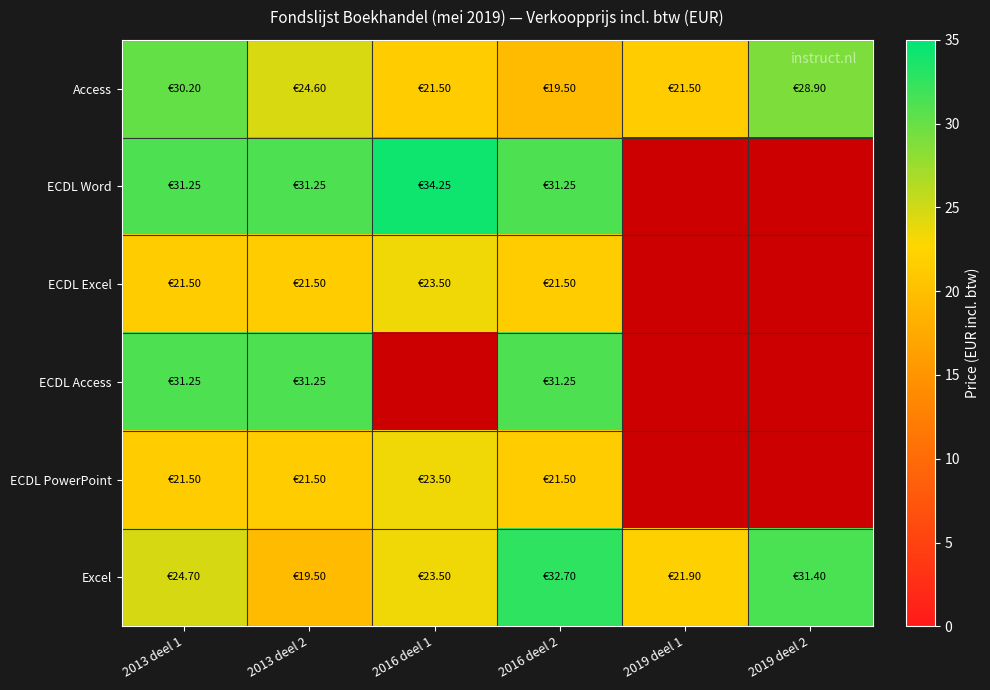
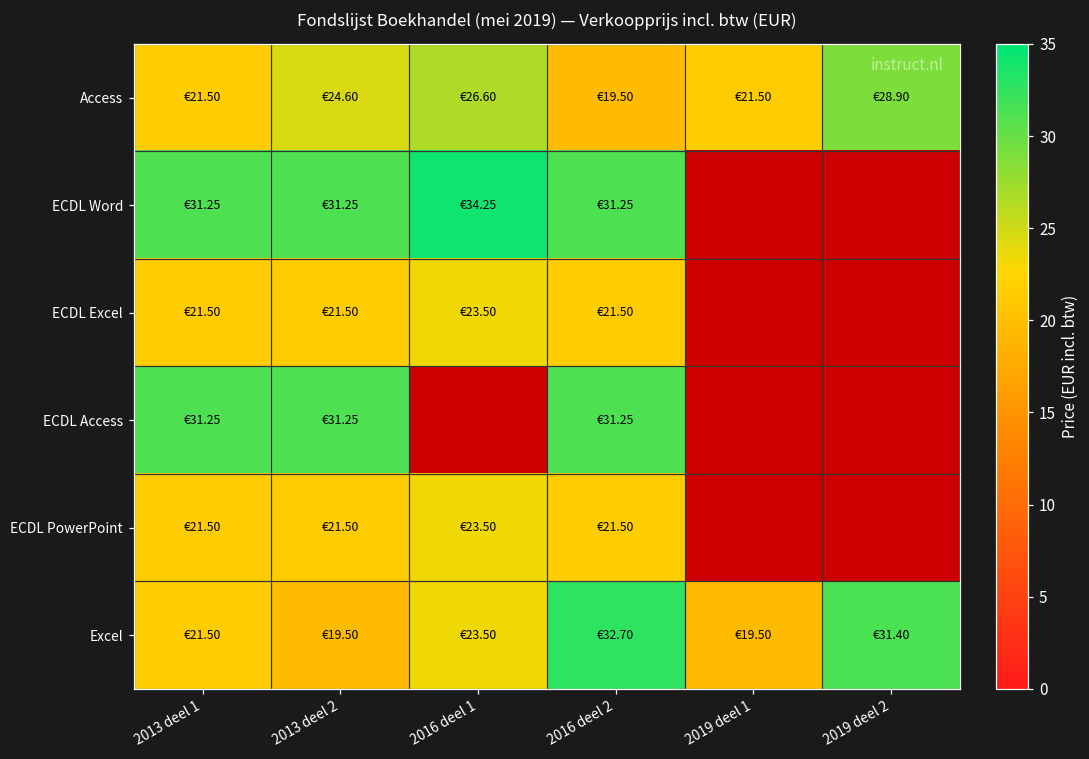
Access, 2013 deel 1: €30.20 -> €21.50
Access, 2016 deel 1: €21.50 -> €26.60
Excel, 2013 deel 1: €24.70 -> €21.50
Excel, 2019 deel 1: €21.90 -> €19.50
